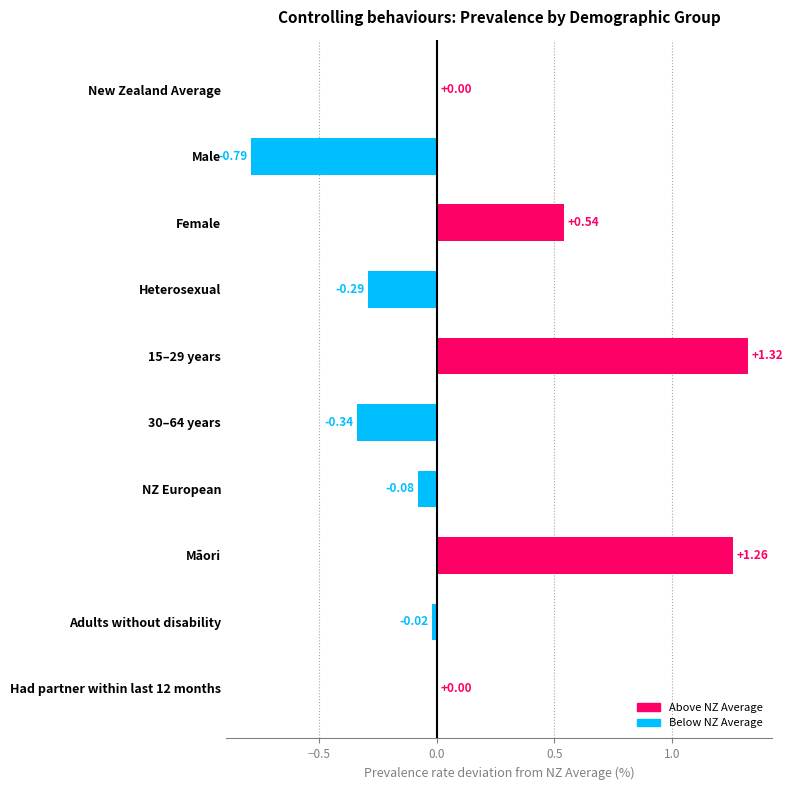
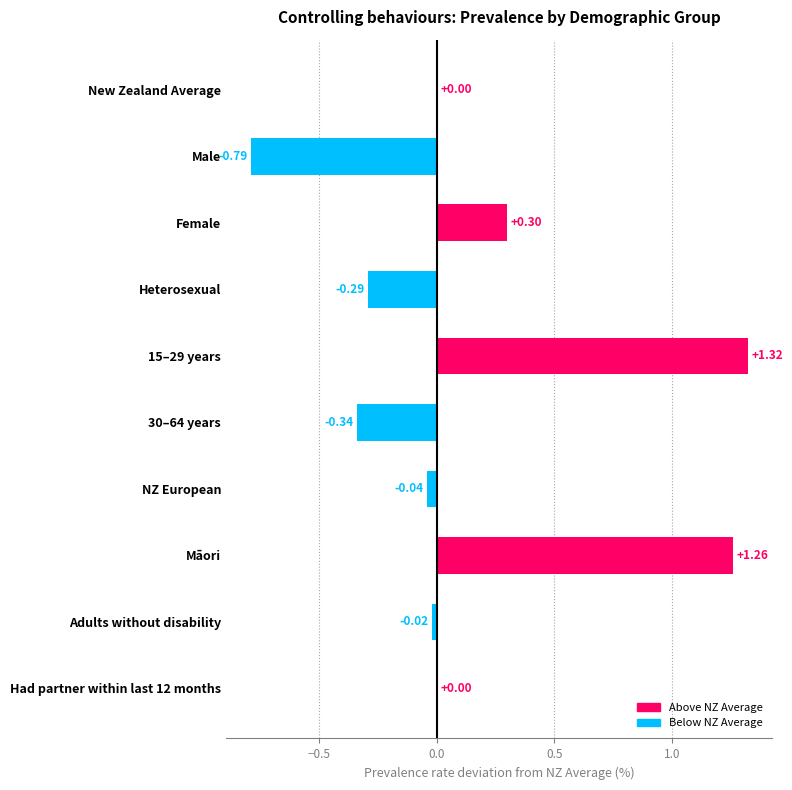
Female: +0.54 -> +0.30
NZ European: -0.08 -> -0.04
